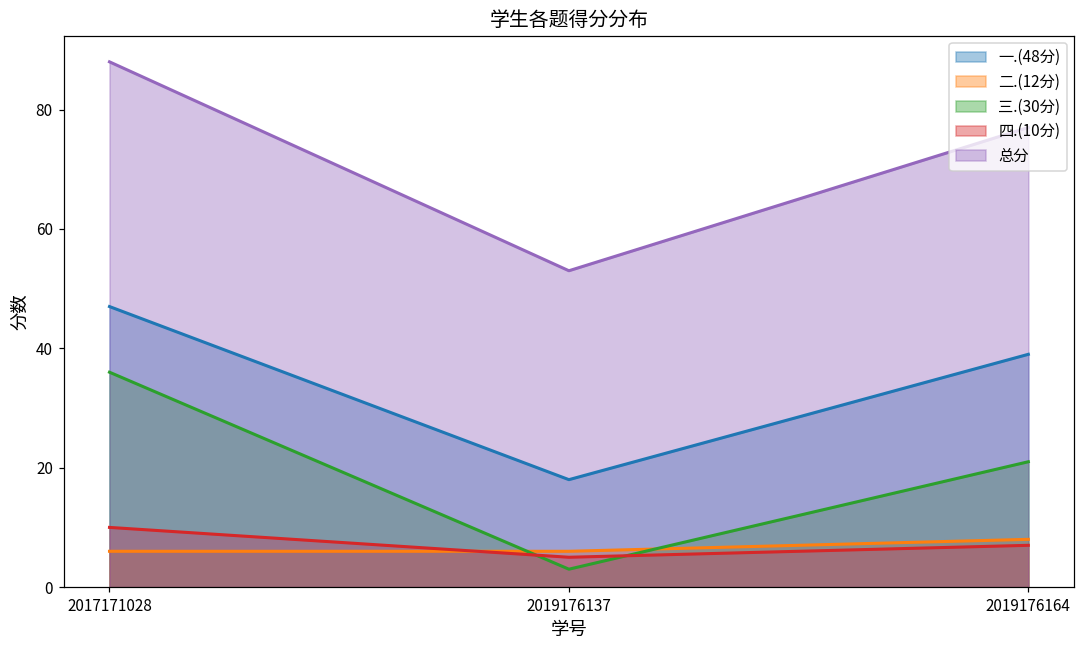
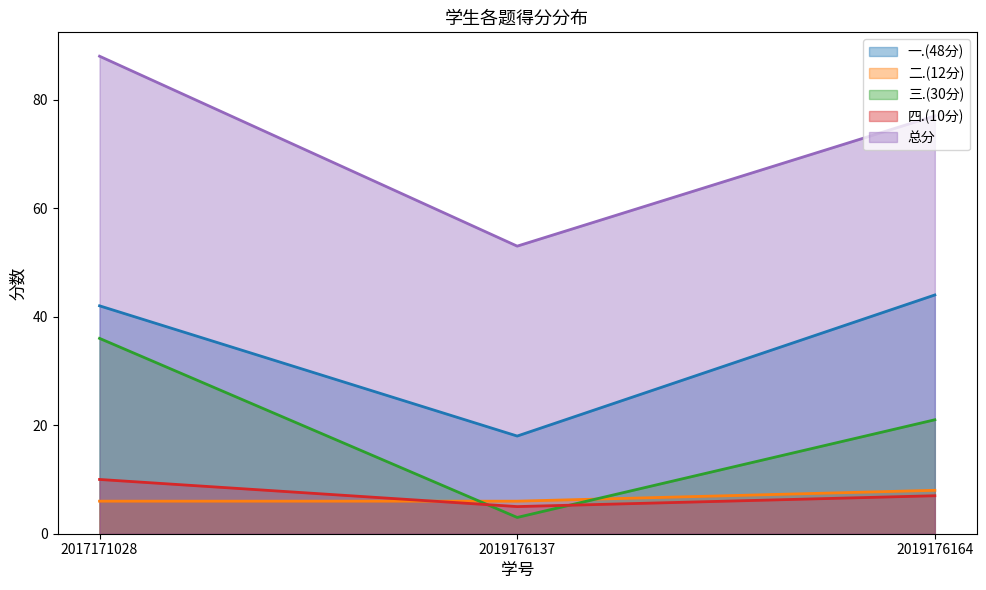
一.(48分), 2017171028: 47 -> 42
一.(48分), 2019176164: 39 -> 44
